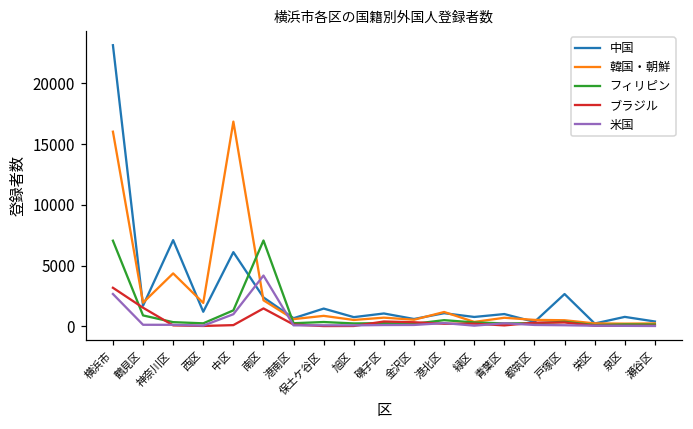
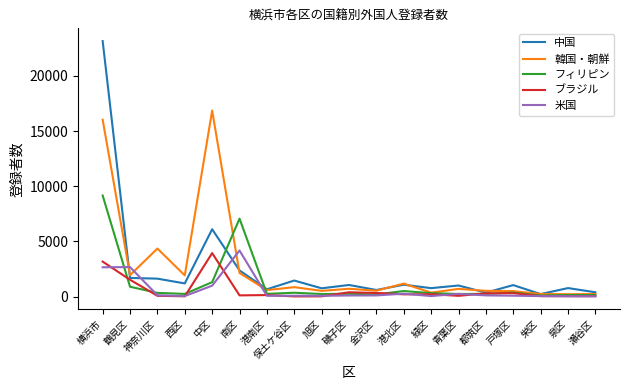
フィリピン, 横浜市: 7000 -> 9200
米国, 鶴見区: 100 -> 2700
中国, 神奈川区: 7100 -> 1600
ブラジル, 中区: 100 -> 3900
ブラジル, 南区: 1500 -> 100
中国, 戸塚区: 2700 -> 1000
